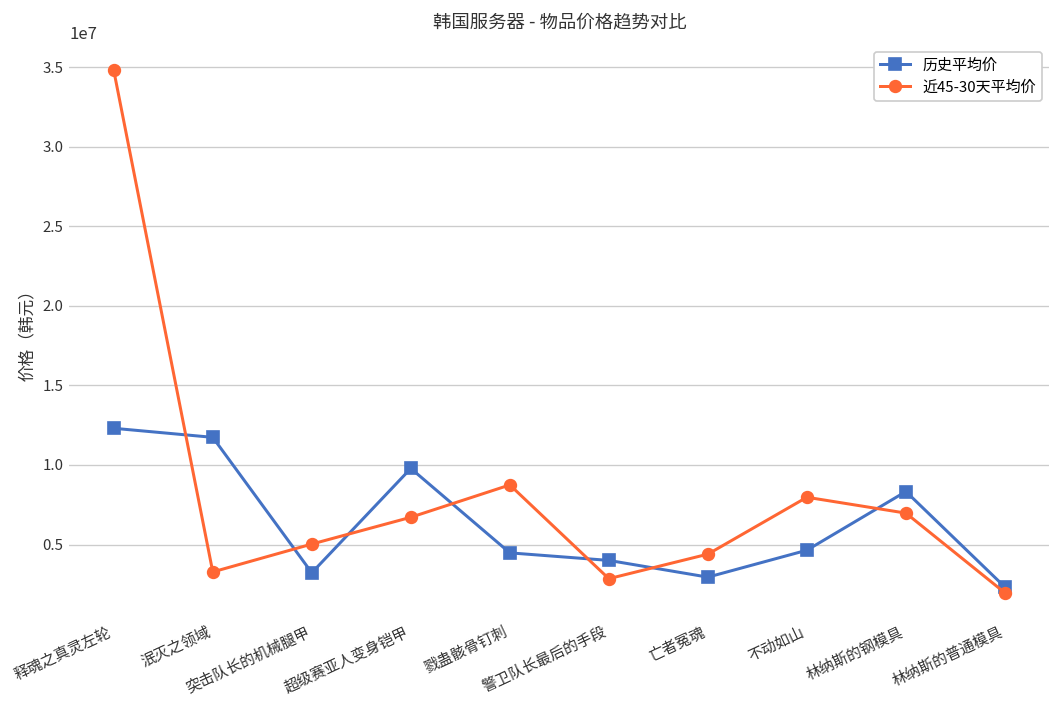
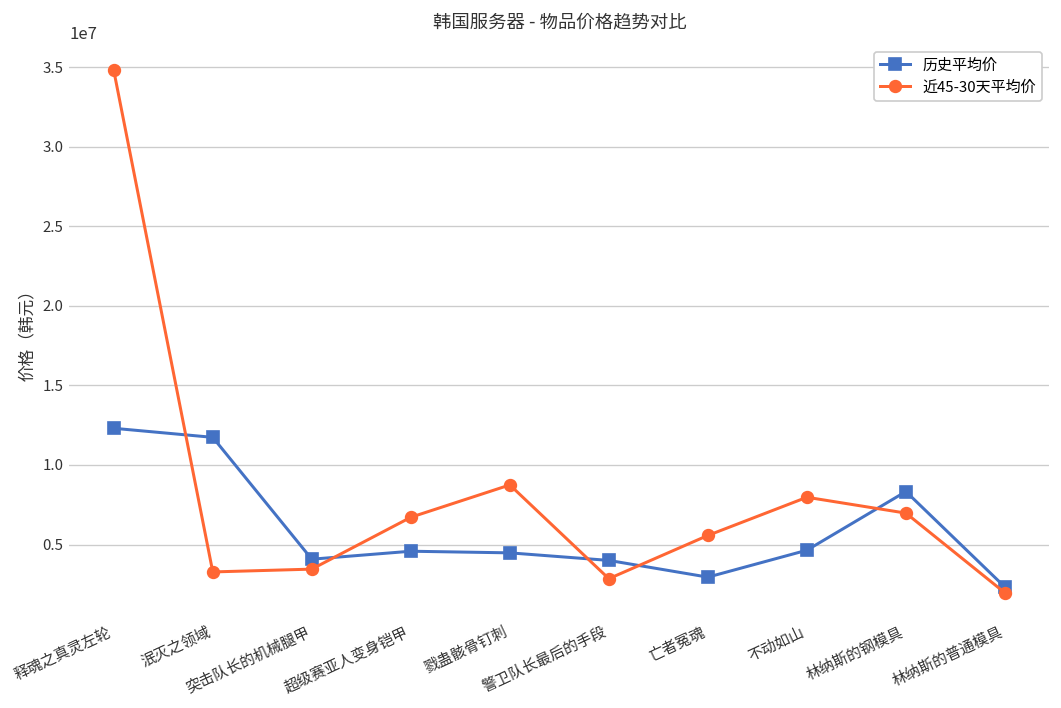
历史平均价, 突击队长的机械腿甲: 3200000 -> 4100000
近45-30天平均价, 突击队长的机械腿甲: 5000000 -> 3500000
历史平均价, 超级赛亚人变身铠甲: 9800000 -> 4600000
近45-30天平均价, 亡者冤魂: 4400000 -> 5600000
